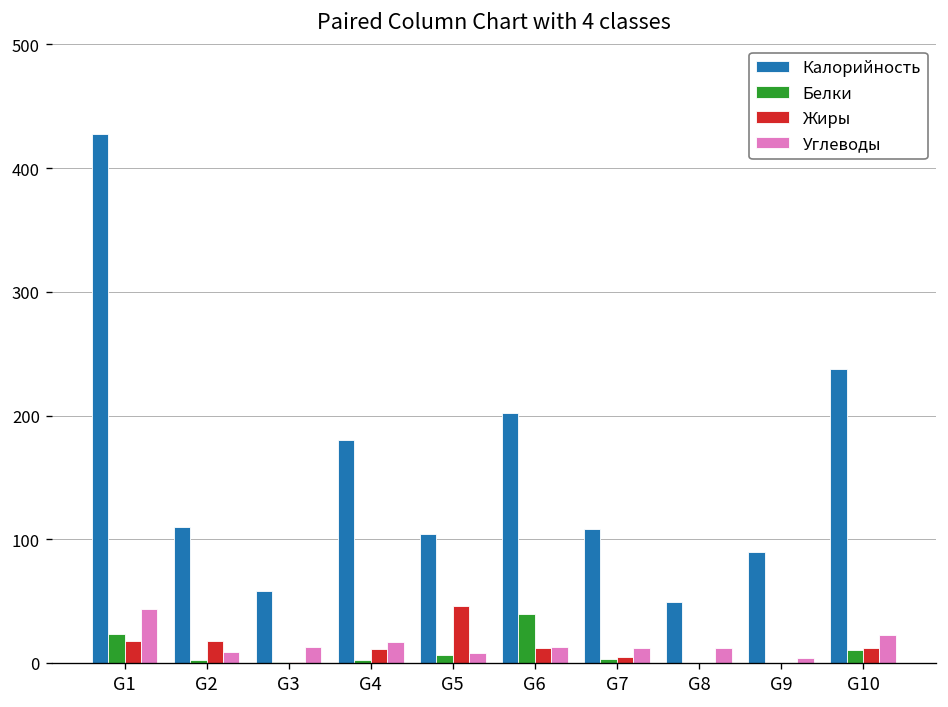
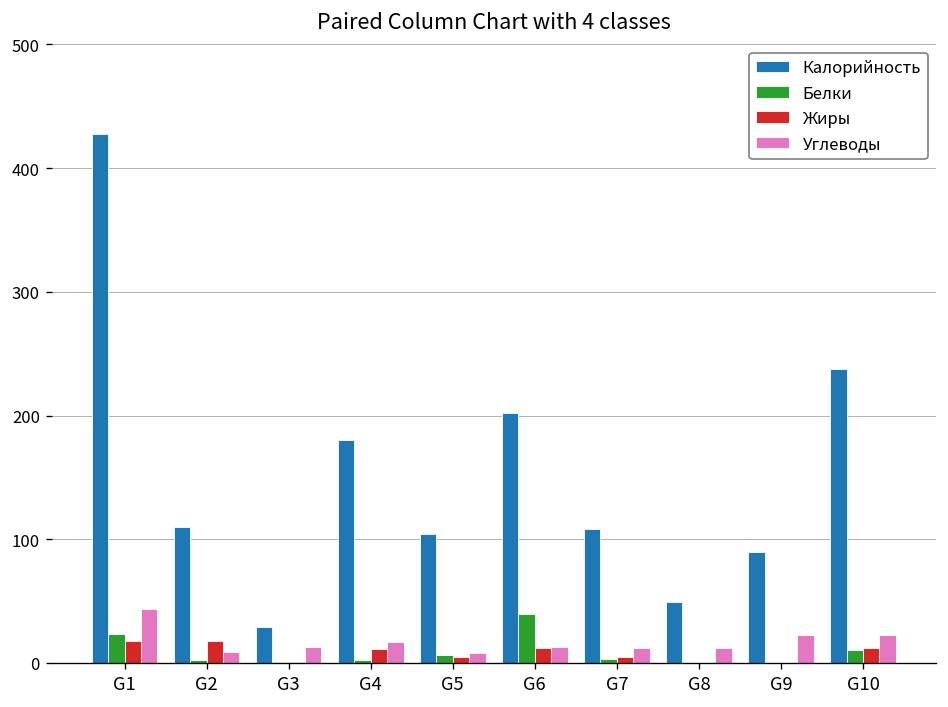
Калорийность, G3: 58 -> 29
Жиры, G5: 46 -> 5
Углеводы, G9: 4 -> 22
